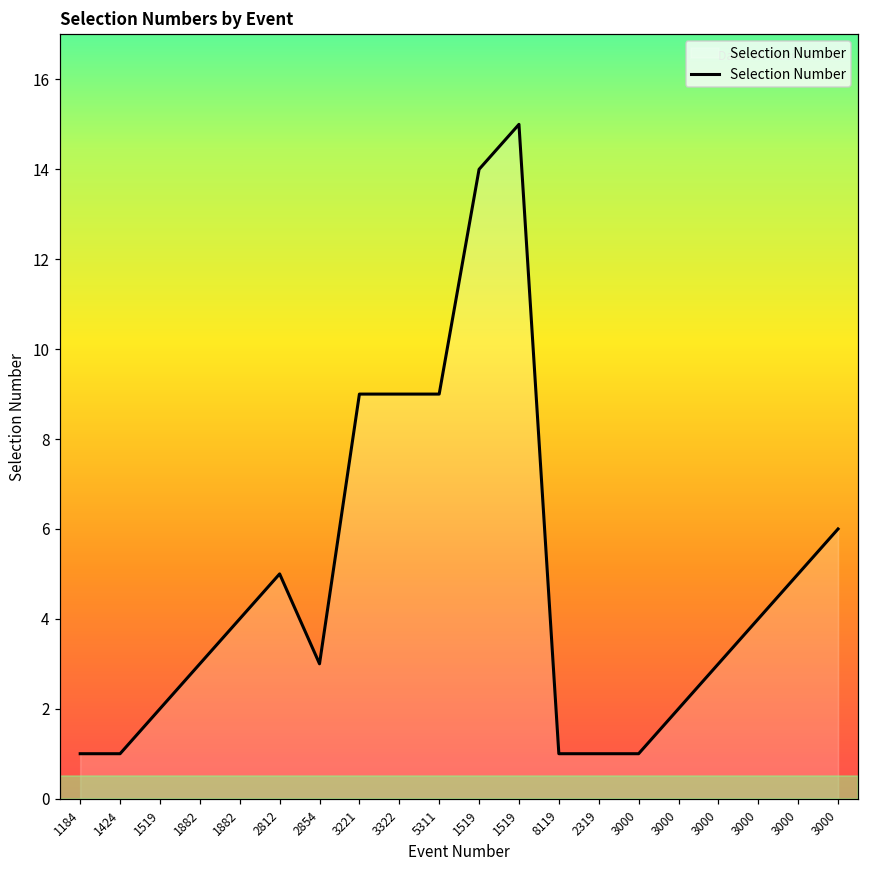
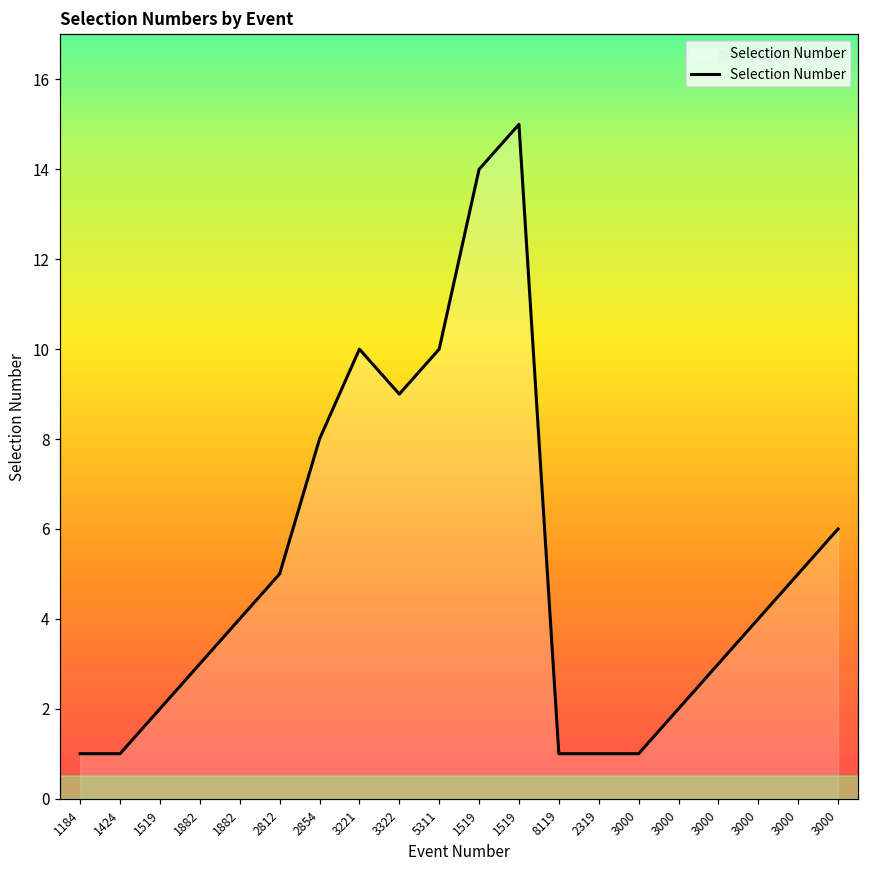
2854: 3 -> 8
3221: 9 -> 10
5311: 9 -> 10
